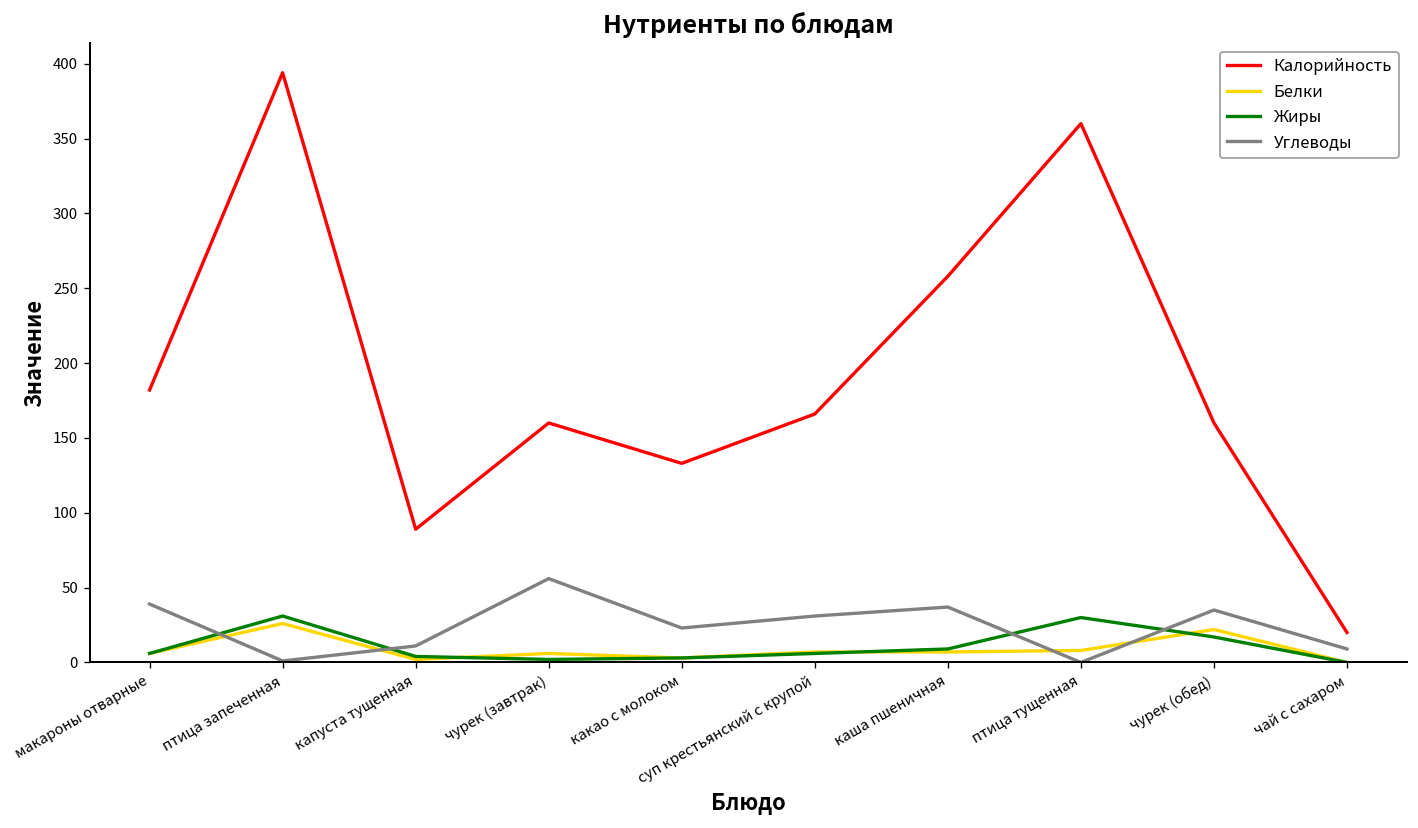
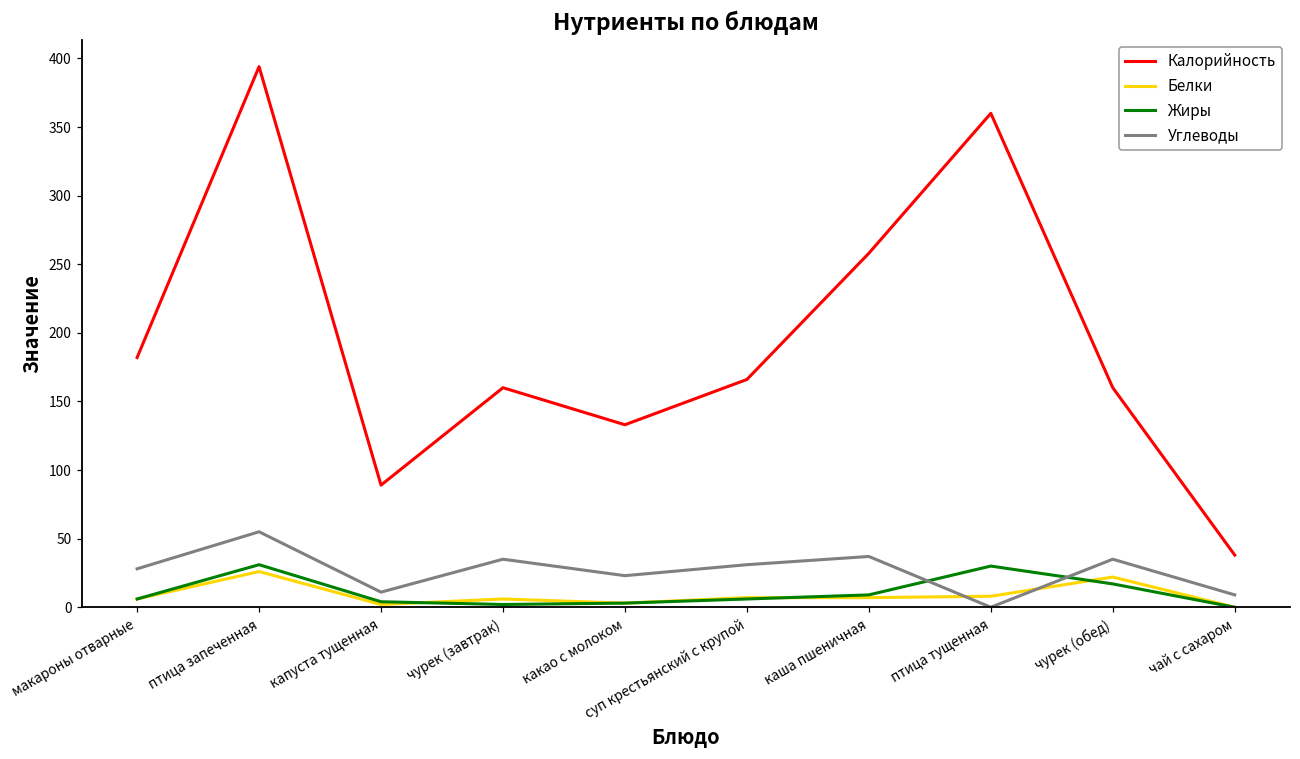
Углеводы, макароны отварные: 39 -> 28
Углеводы, птица запеченная: 1 -> 55
Углеводы, чурек (завтрак): 56 -> 35
Калорийность, чай с сахаром: 20 -> 38
